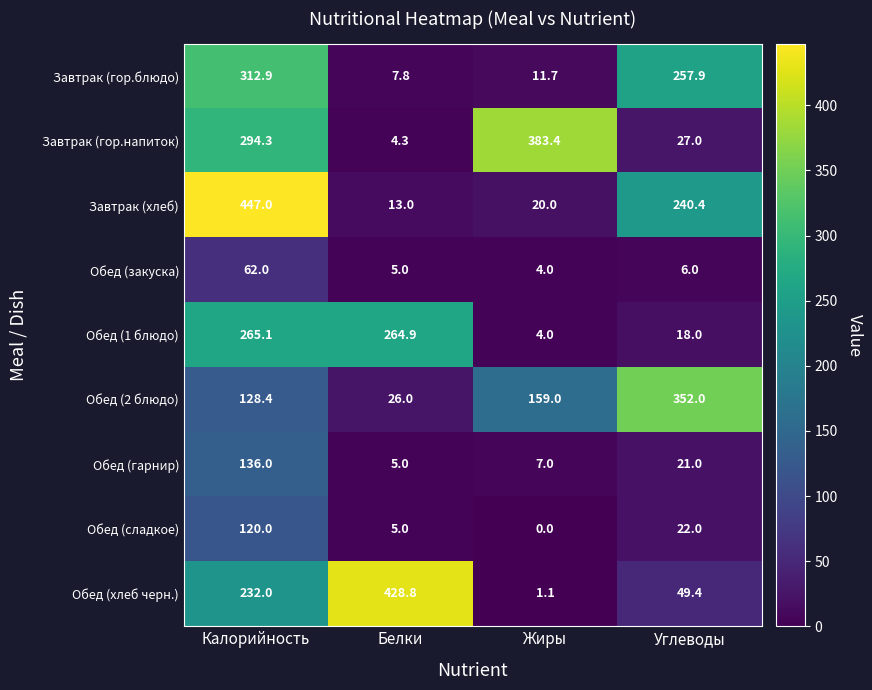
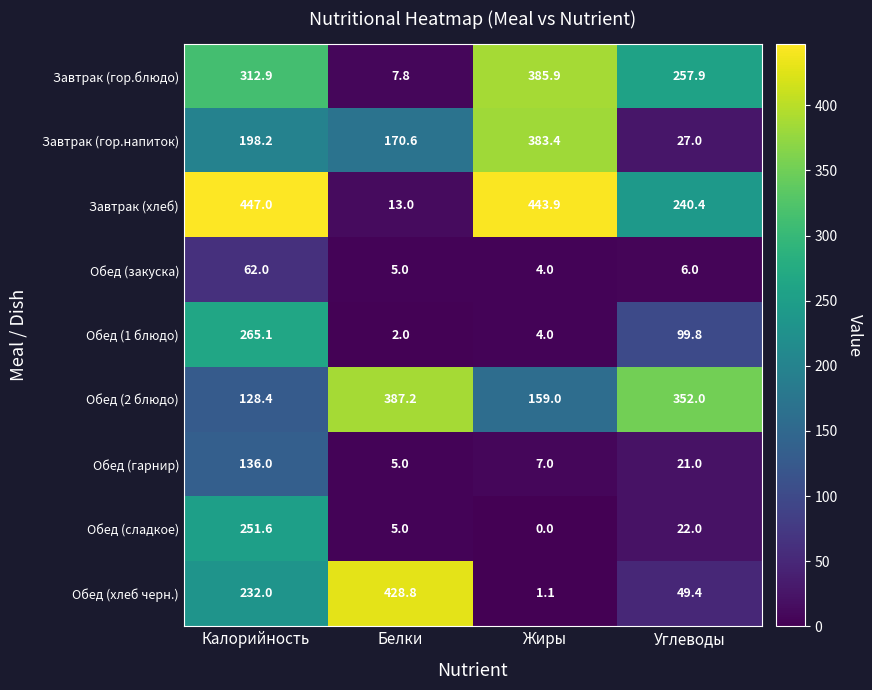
Завтрак (гор.блюдо), Жиры: 11.7 -> 385.9
Завтрак (гор.напиток), Калорийность: 294.3 -> 198.2
Завтрак (гор.напиток), Белки: 4.3 -> 170.6
Завтрак (хлеб), Жиры: 20.0 -> 443.9
Обед (1 блюдо), Белки: 264.9 -> 2.0
Обед (1 блюдо), Углеводы: 18.0 -> 99.8
Обед (2 блюдо), Белки: 26.0 -> 387.2
Обед (сладкое), Калорийность: 120.0 -> 251.6
